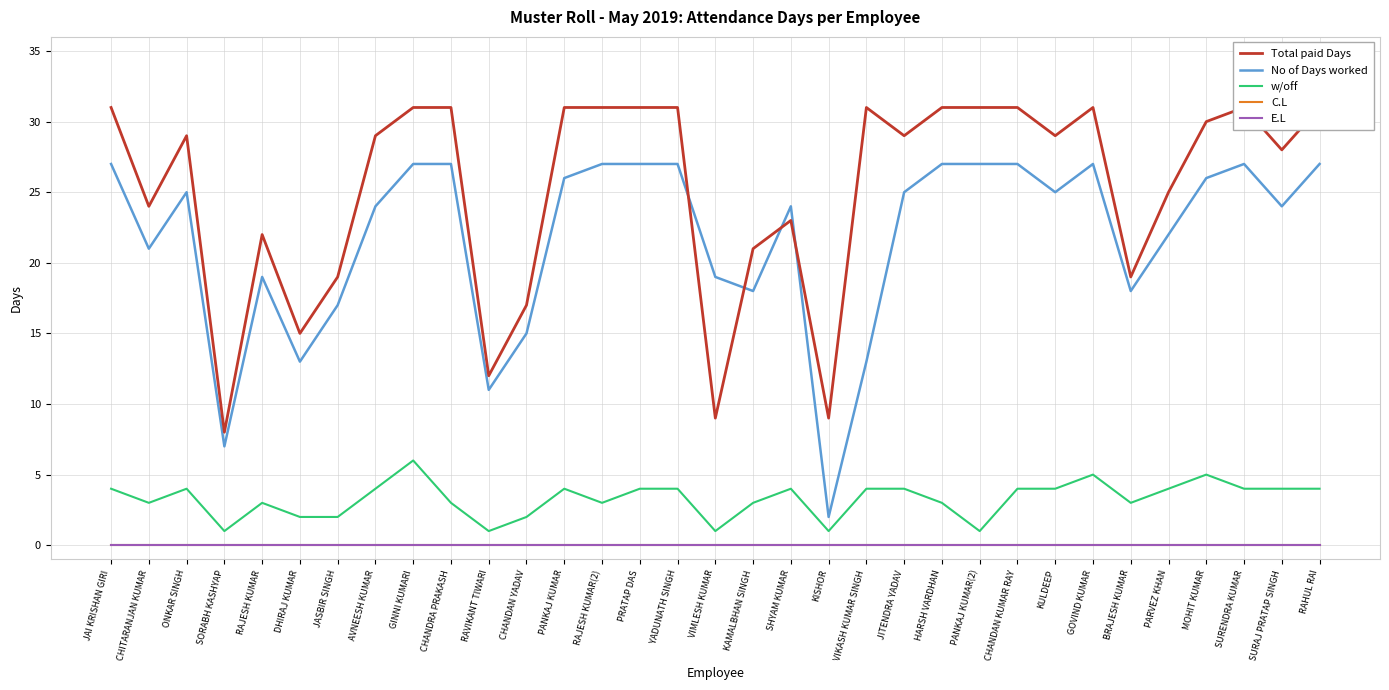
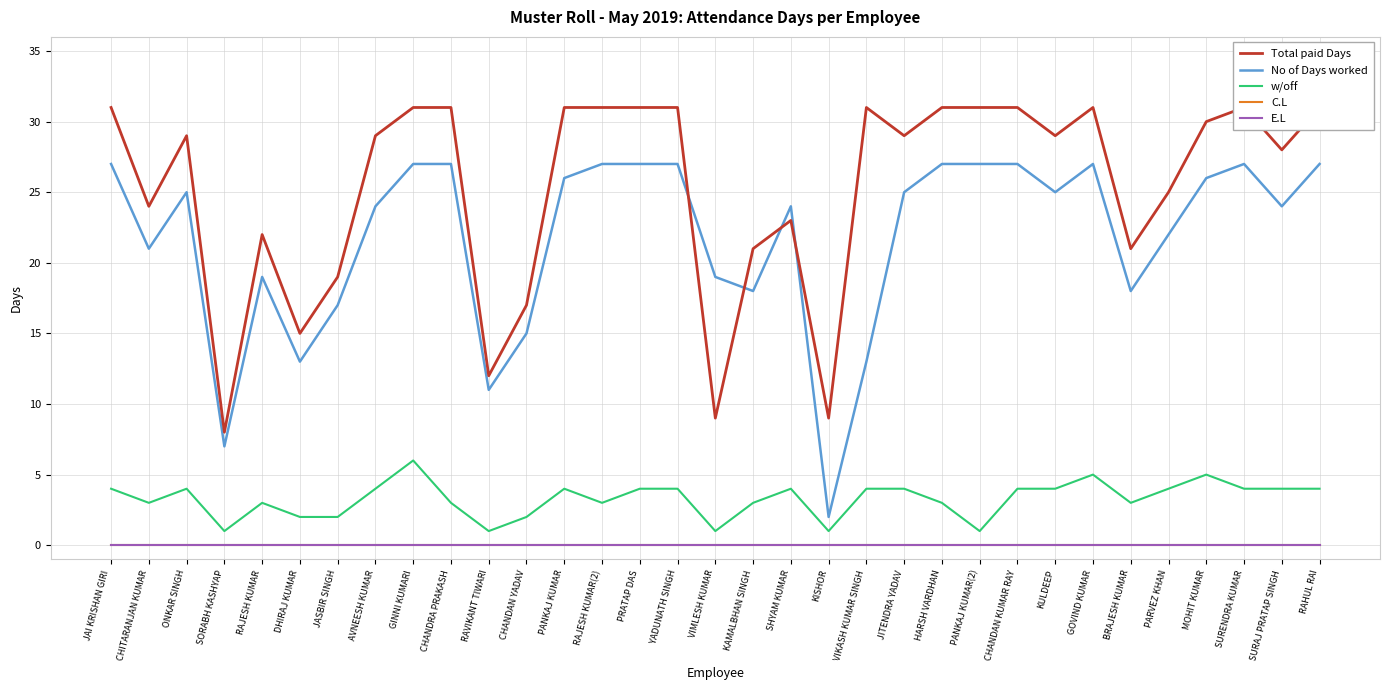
Total paid Days, BRAJESH KUMAR: 19 -> 21
